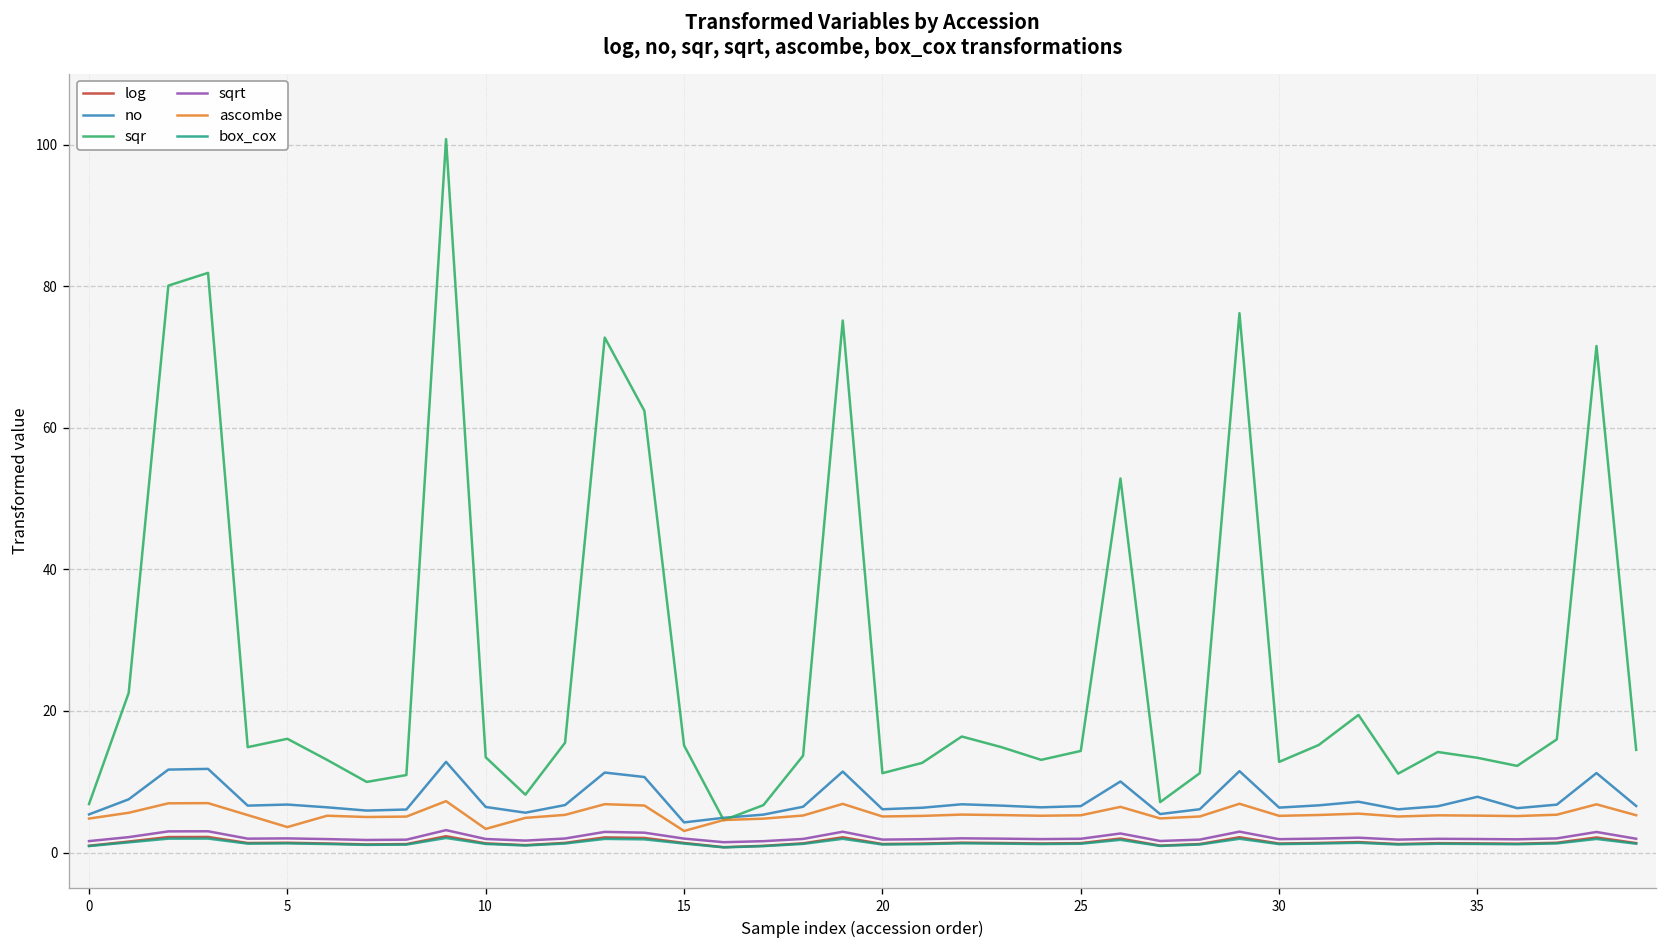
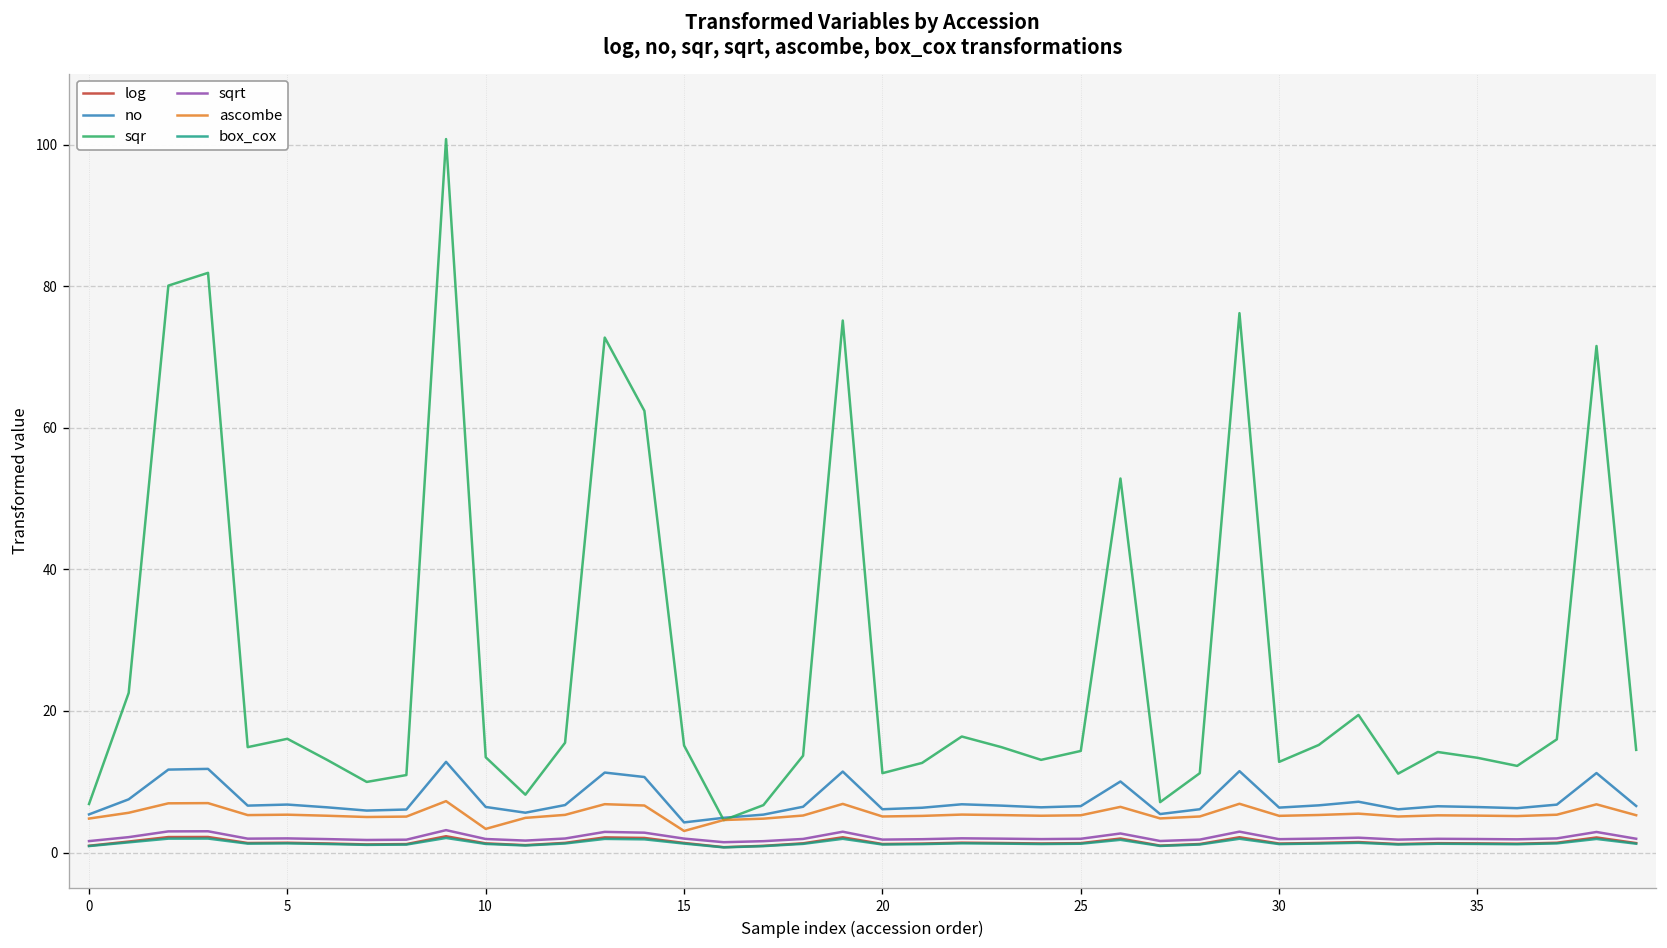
ascombe, 5: 4 -> 5
no, 35: 8 -> 6
